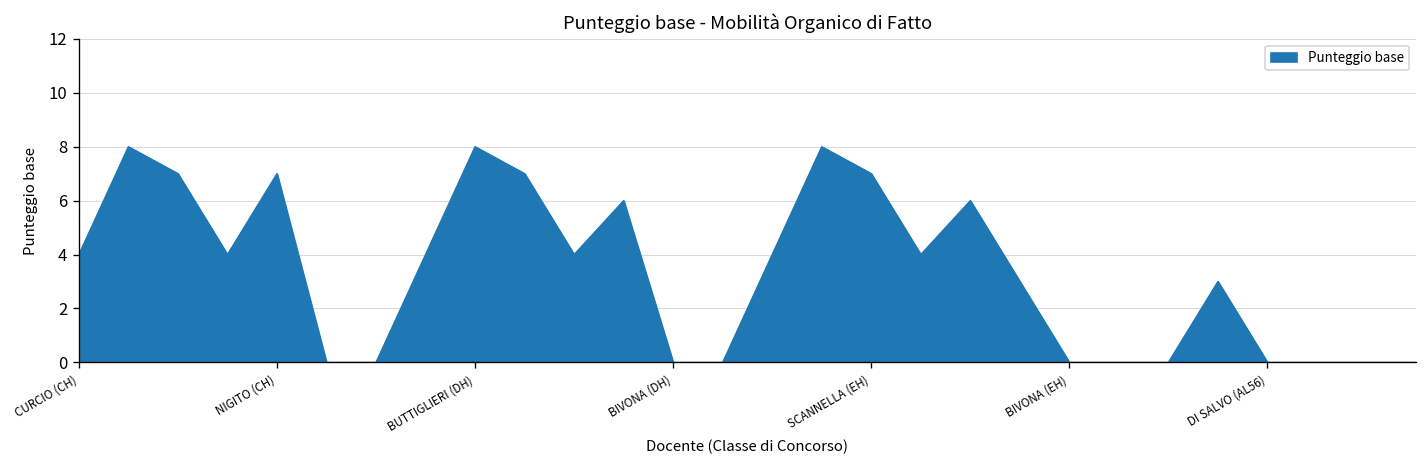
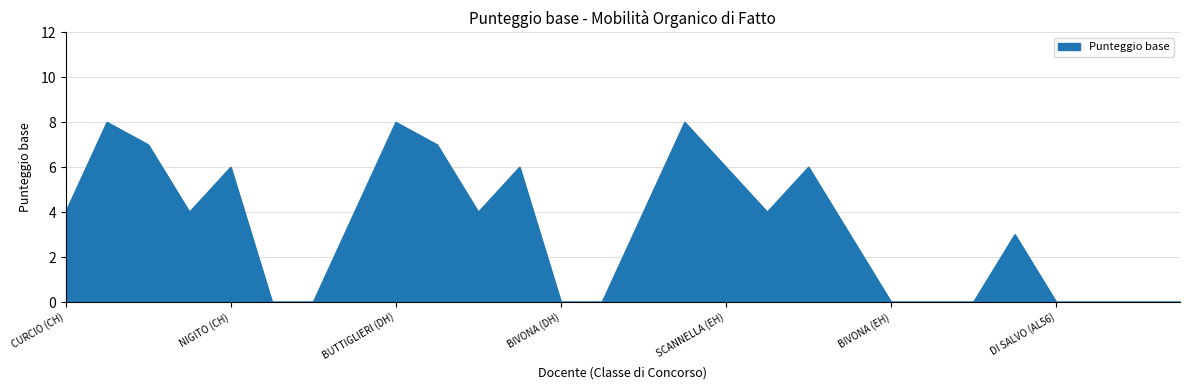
NIGITO (CH): 7 -> 6
SCANNELLA (EH): 7 -> 6
